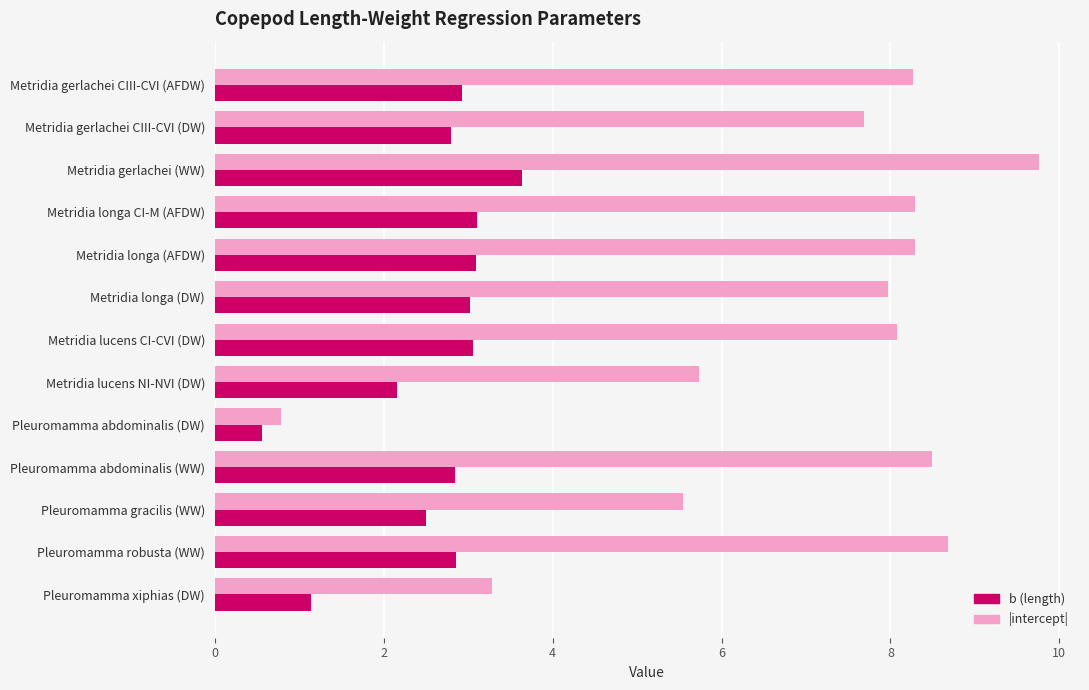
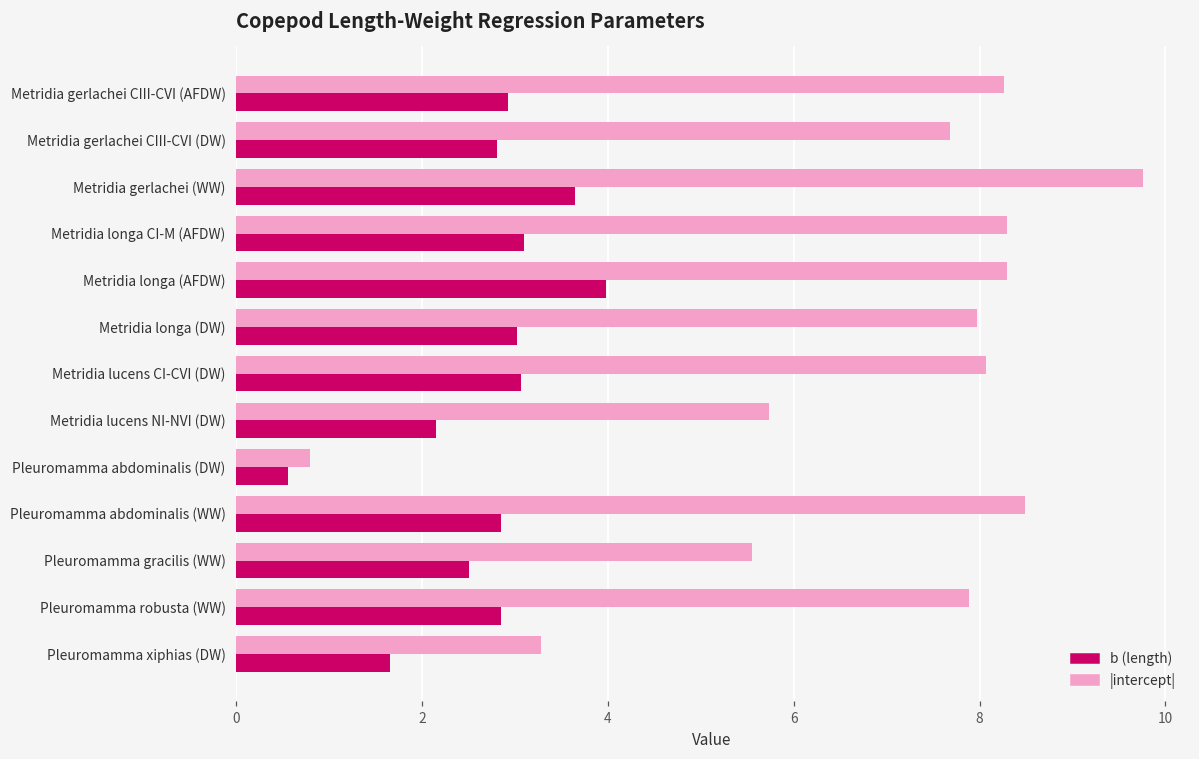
b (length), Metridia longa (AFDW): 3.1 -> 4.0
|intercept|, Pleuromamma robusta (WW): 8.7 -> 7.9
b (length), Pleuromamma xiphias (DW): 1.1 -> 1.7
